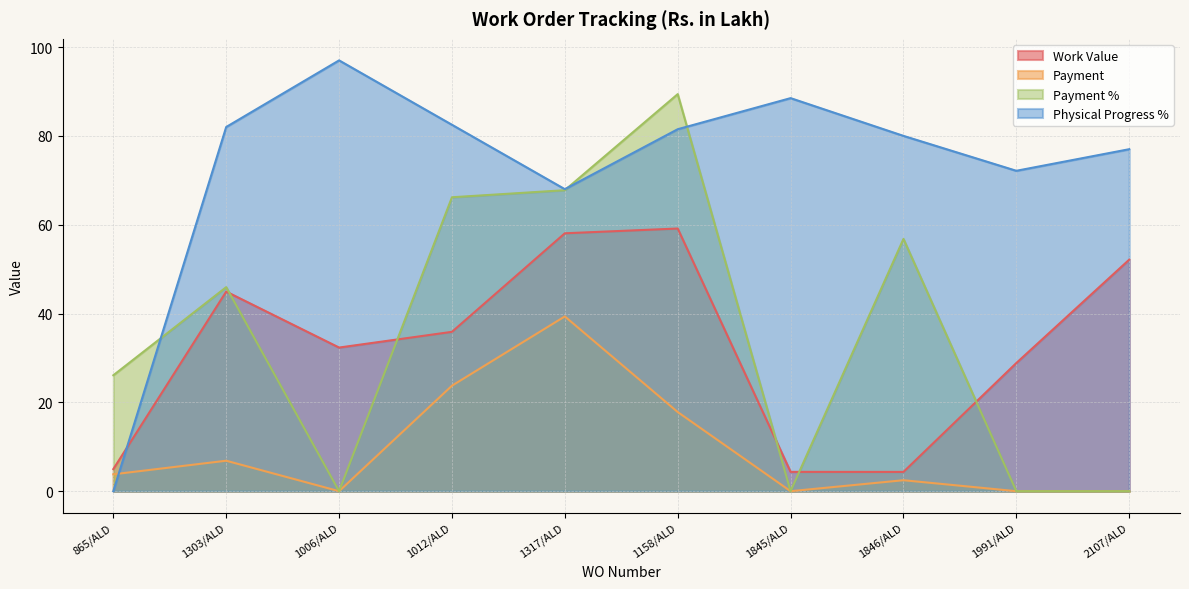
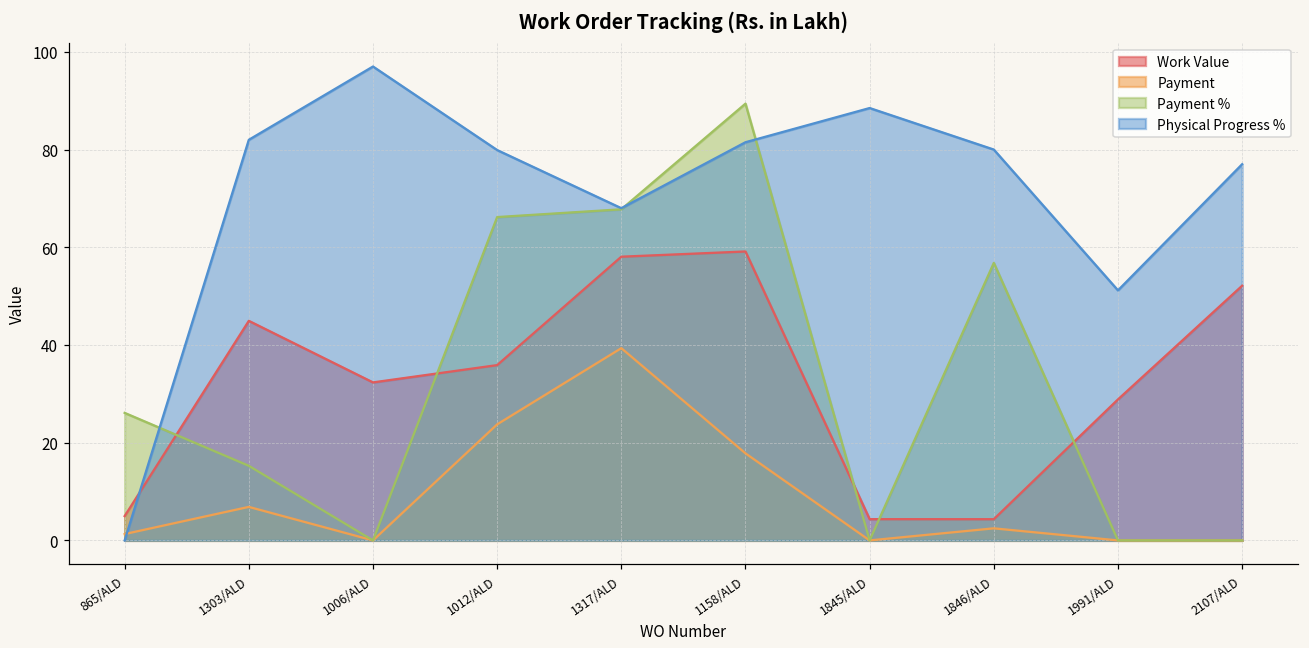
Payment, 865/ALD: 4 -> 1
Payment %, 1303/ALD: 46 -> 15
Physical Progress %, 1012/ALD: 83 -> 80
Physical Progress %, 1991/ALD: 72 -> 51
